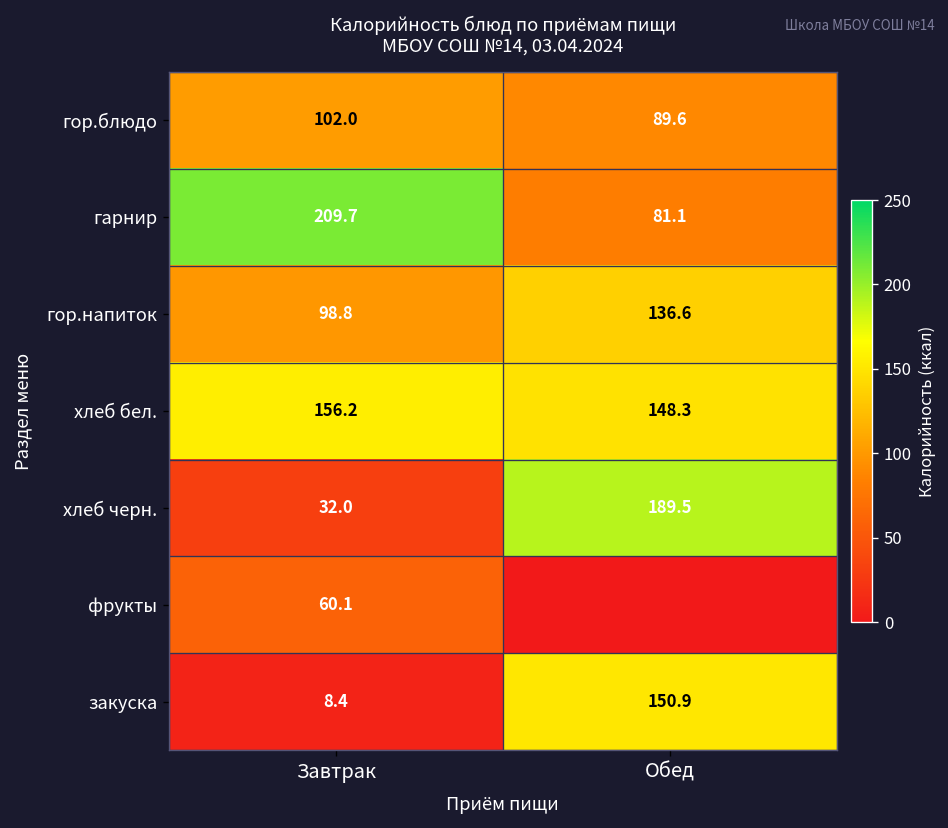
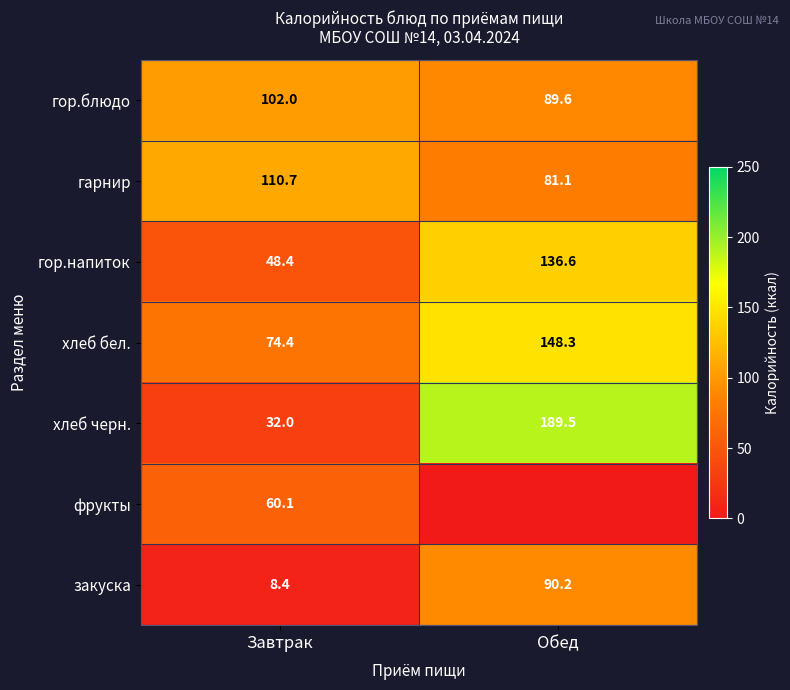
гарнир, Завтрак: 209.7 -> 110.7
гор.напиток, Завтрак: 98.8 -> 48.4
хлеб бел., Завтрак: 156.2 -> 74.4
закуска, Обед: 150.9 -> 90.2
